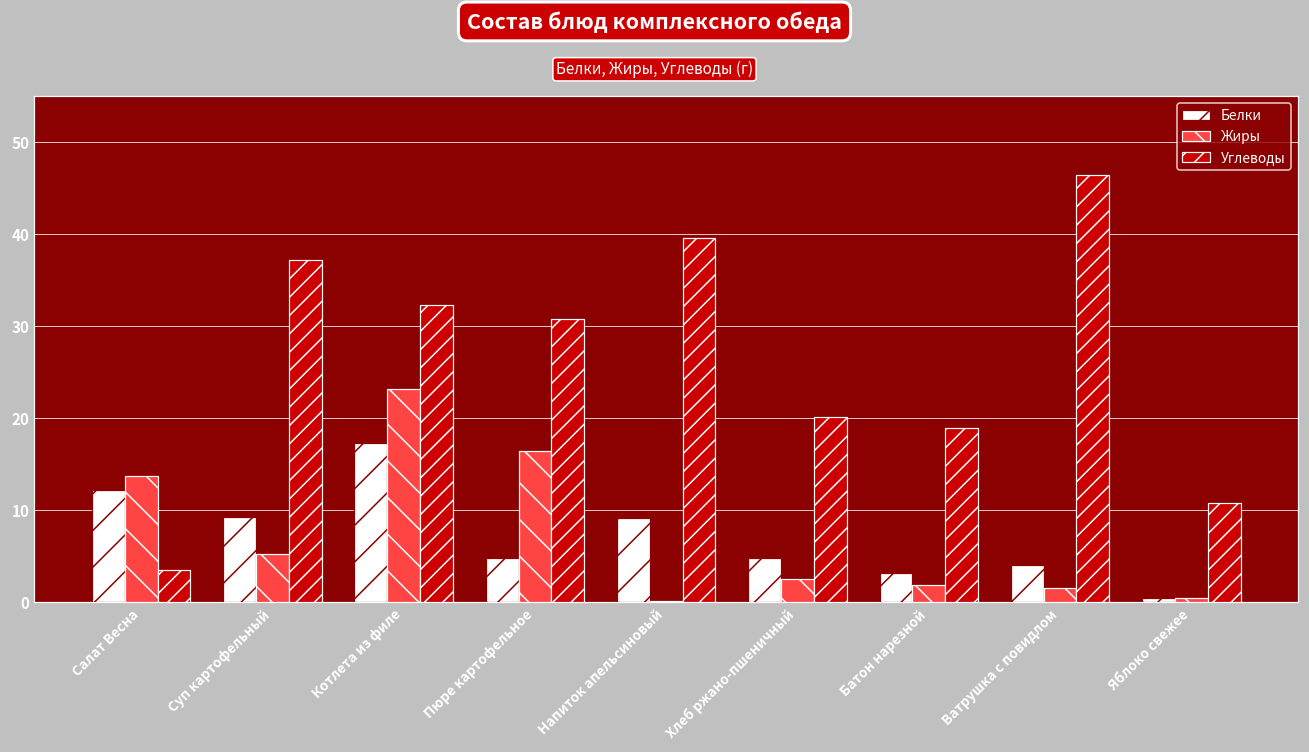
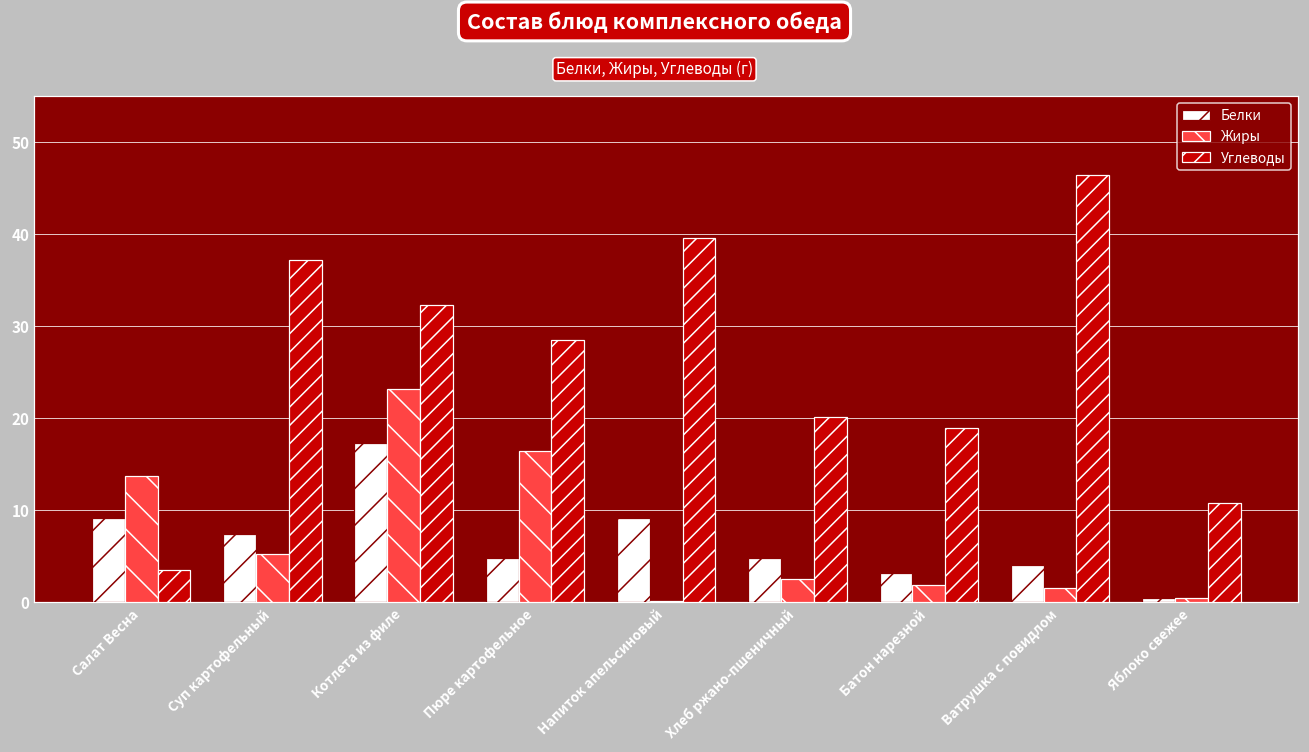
Белки, Салат Весна: 12 -> 9
Белки, Суп картофельный: 9 -> 7
Углеводы, Пюре картофельное: 31 -> 29
